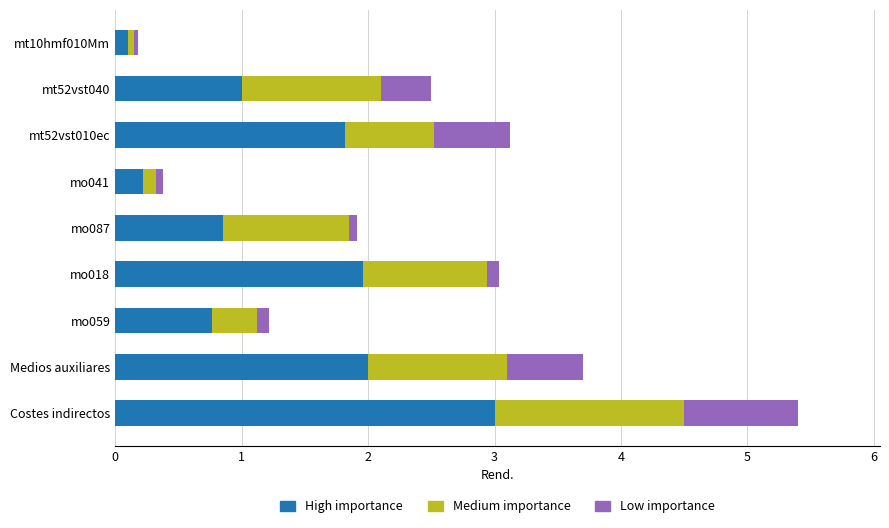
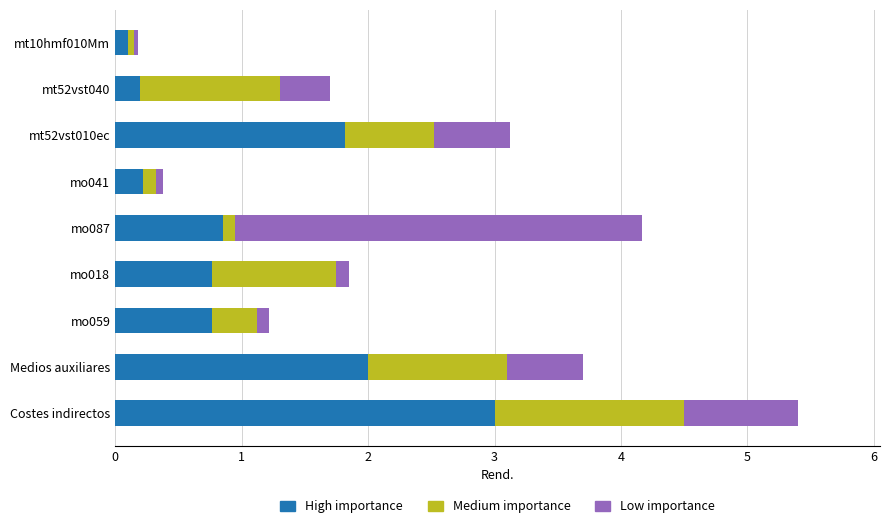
High importance, mt52vst040: 1.0 -> 0.2
Medium importance, mo087: 1.0 -> 0.1
Low importance, mo087: 0.06 -> 3.22
High importance, mo018: 1.96 -> 0.77
